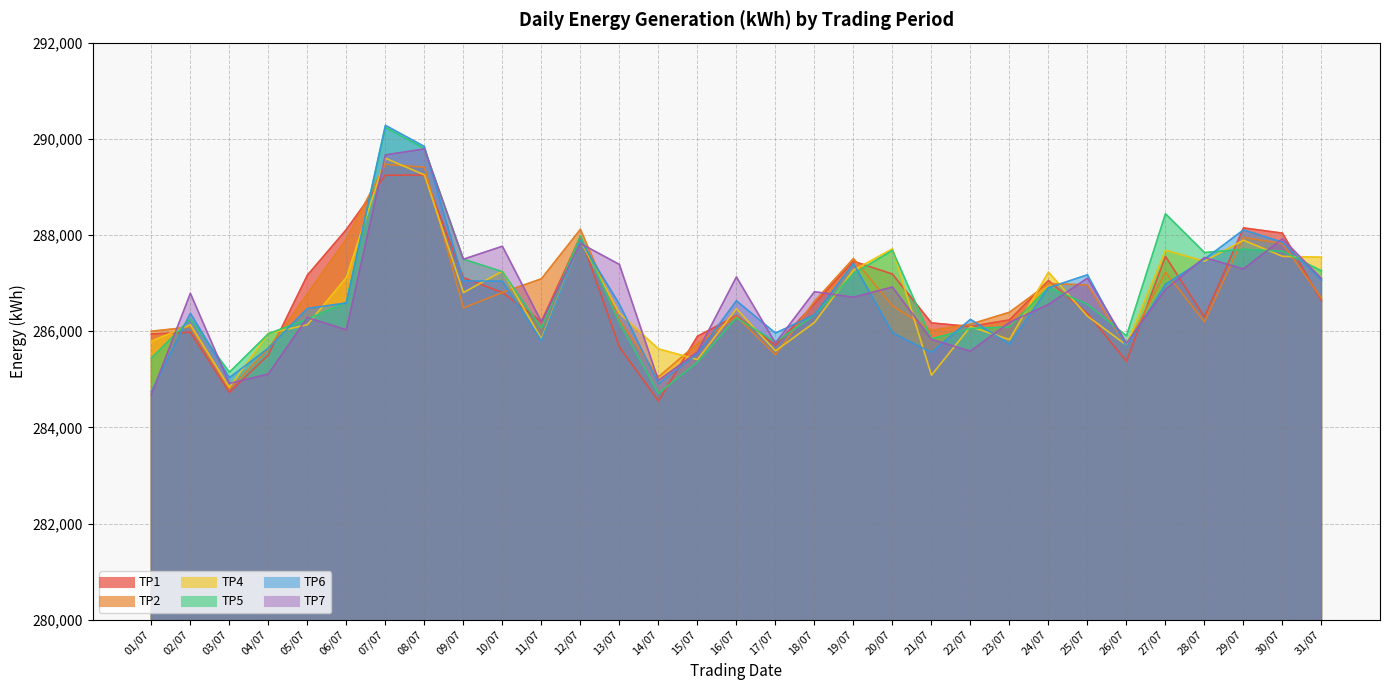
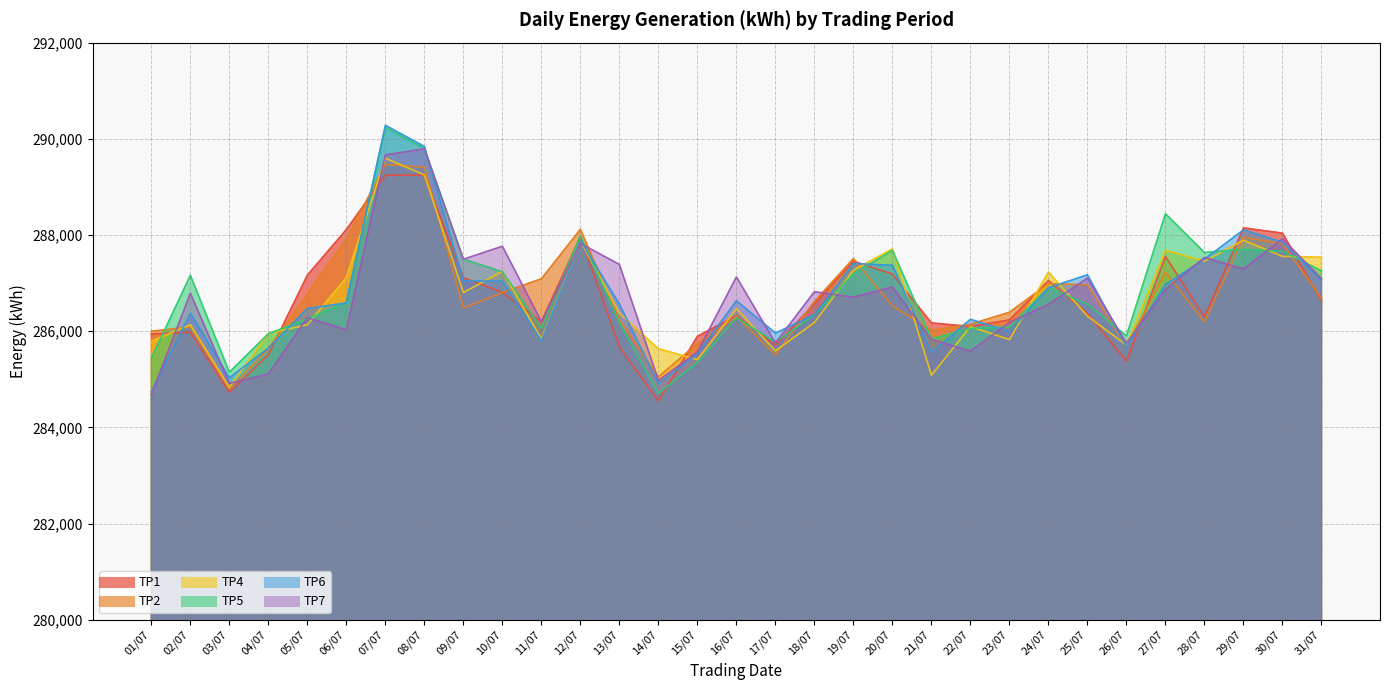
TP5, 02/07: 286,300 -> 287,200
TP6, 20/07: 286,000 -> 287,400
TP6, 23/07: 285,700 -> 286,000
